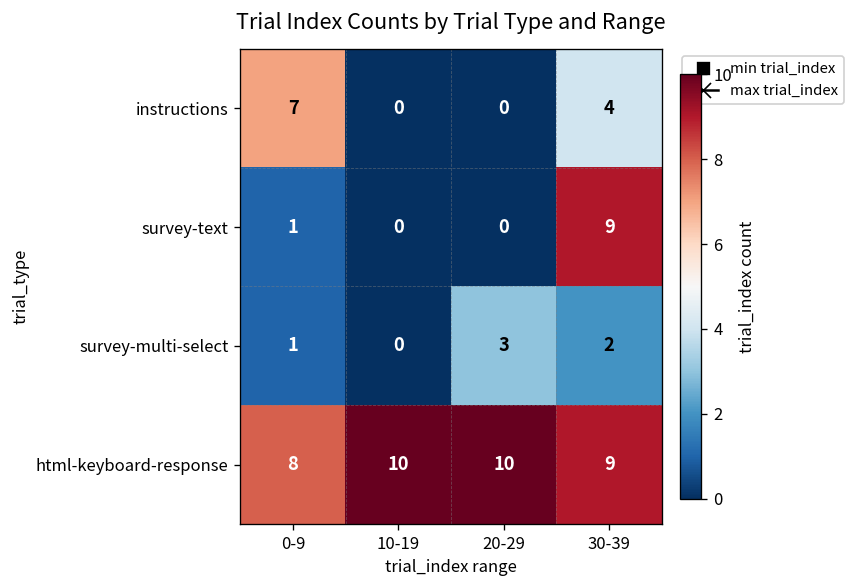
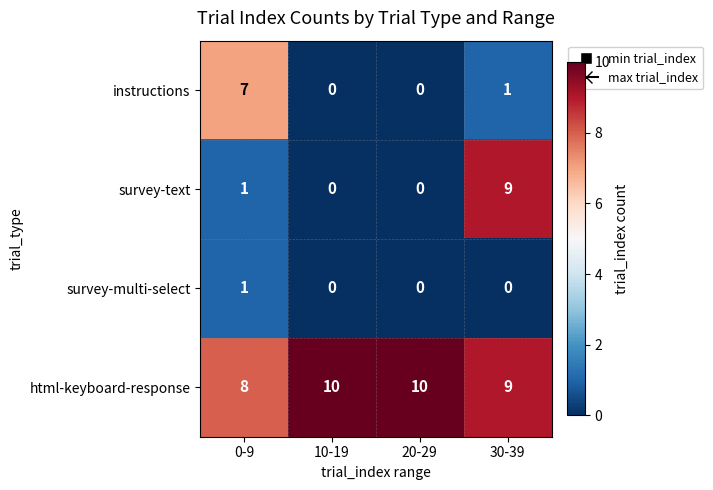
instructions, 30-39: 4 -> 1
survey-multi-select, 20-29: 3 -> 0
survey-multi-select, 30-39: 2 -> 0
